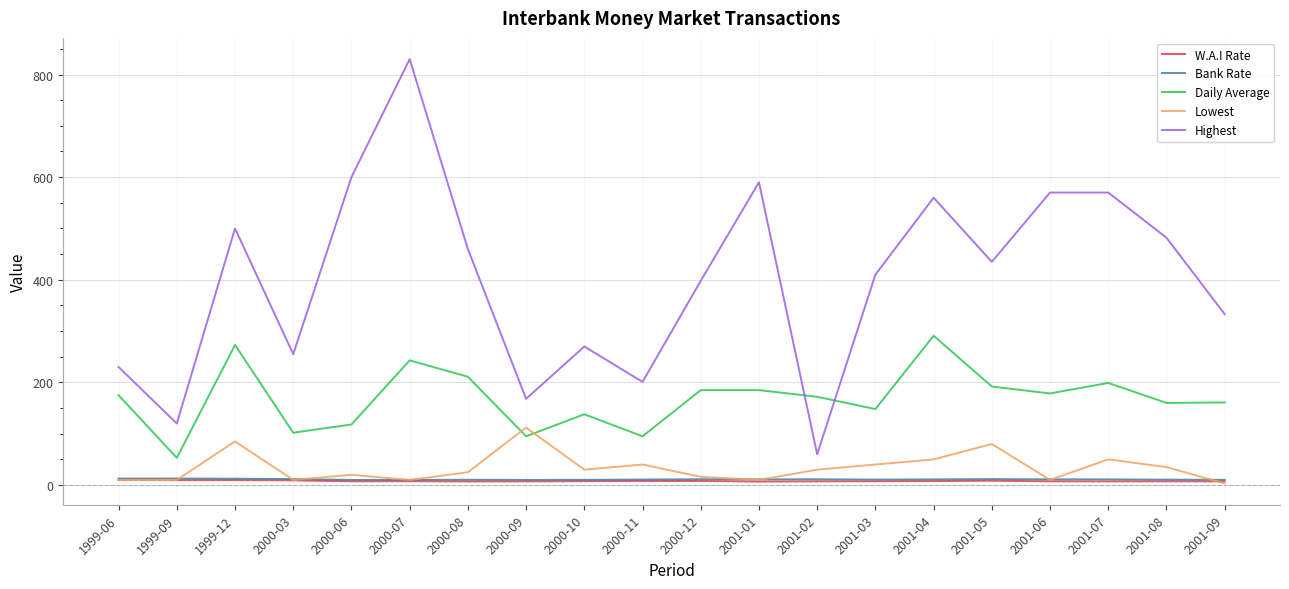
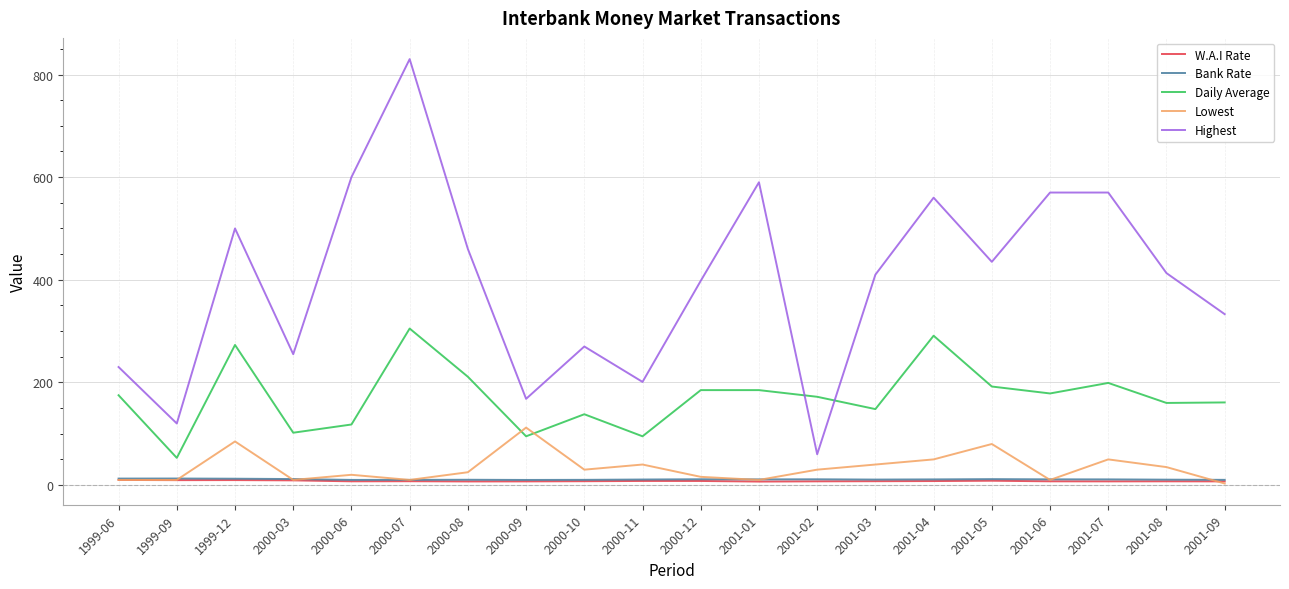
Daily Average, 2000-07: 240 -> 310
Highest, 2001-08: 480 -> 410
